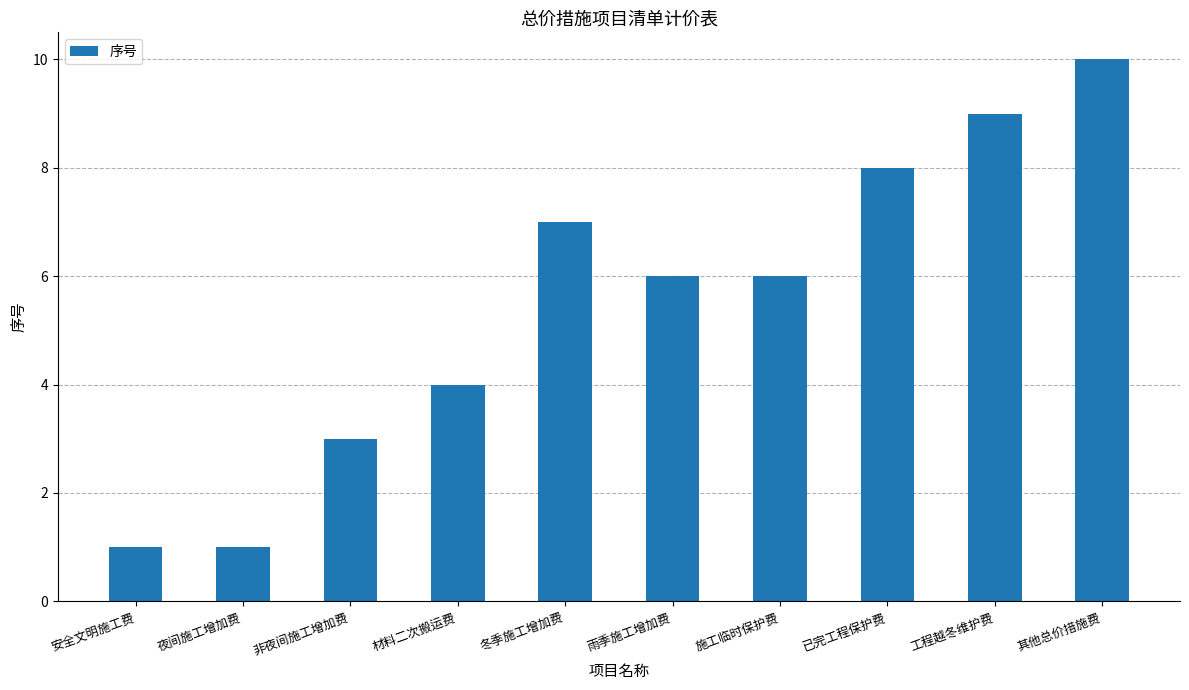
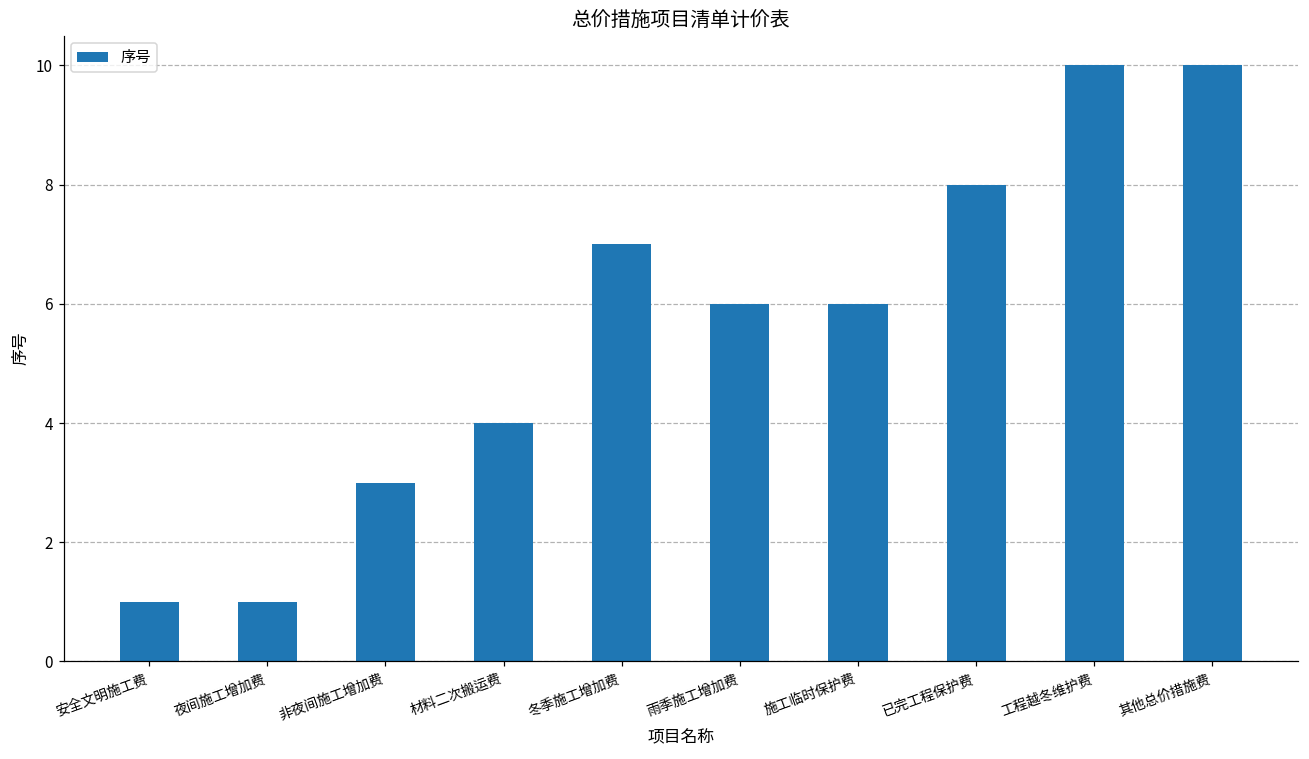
工程越冬维护费: 9 -> 10
